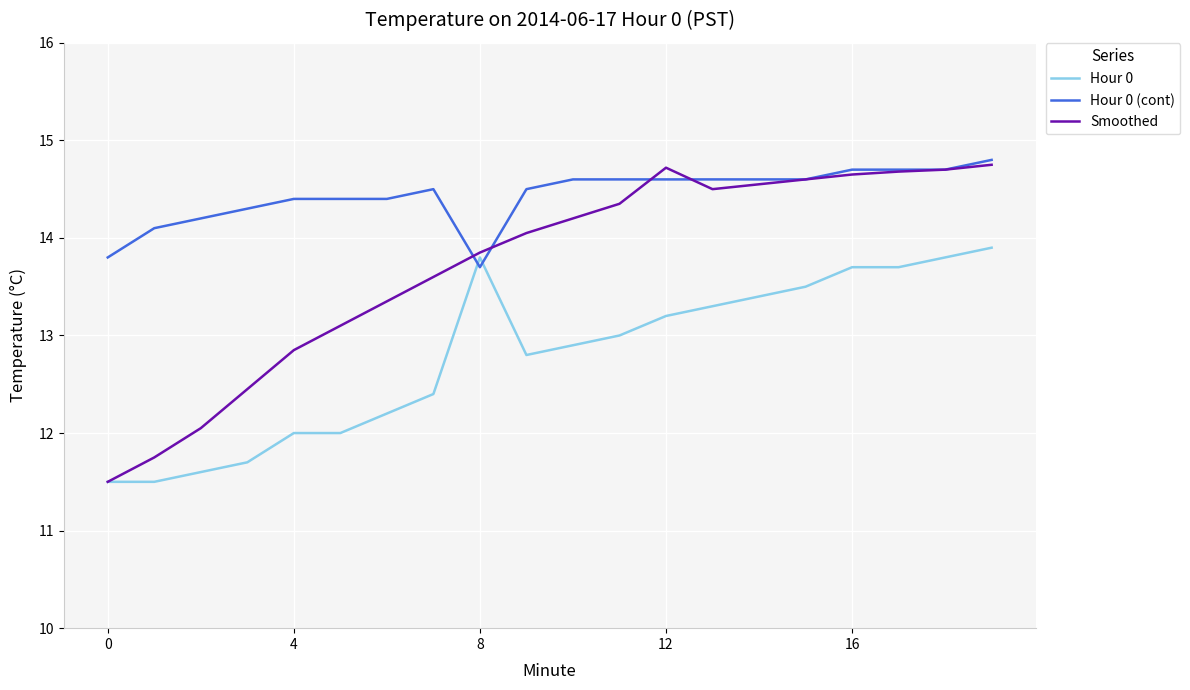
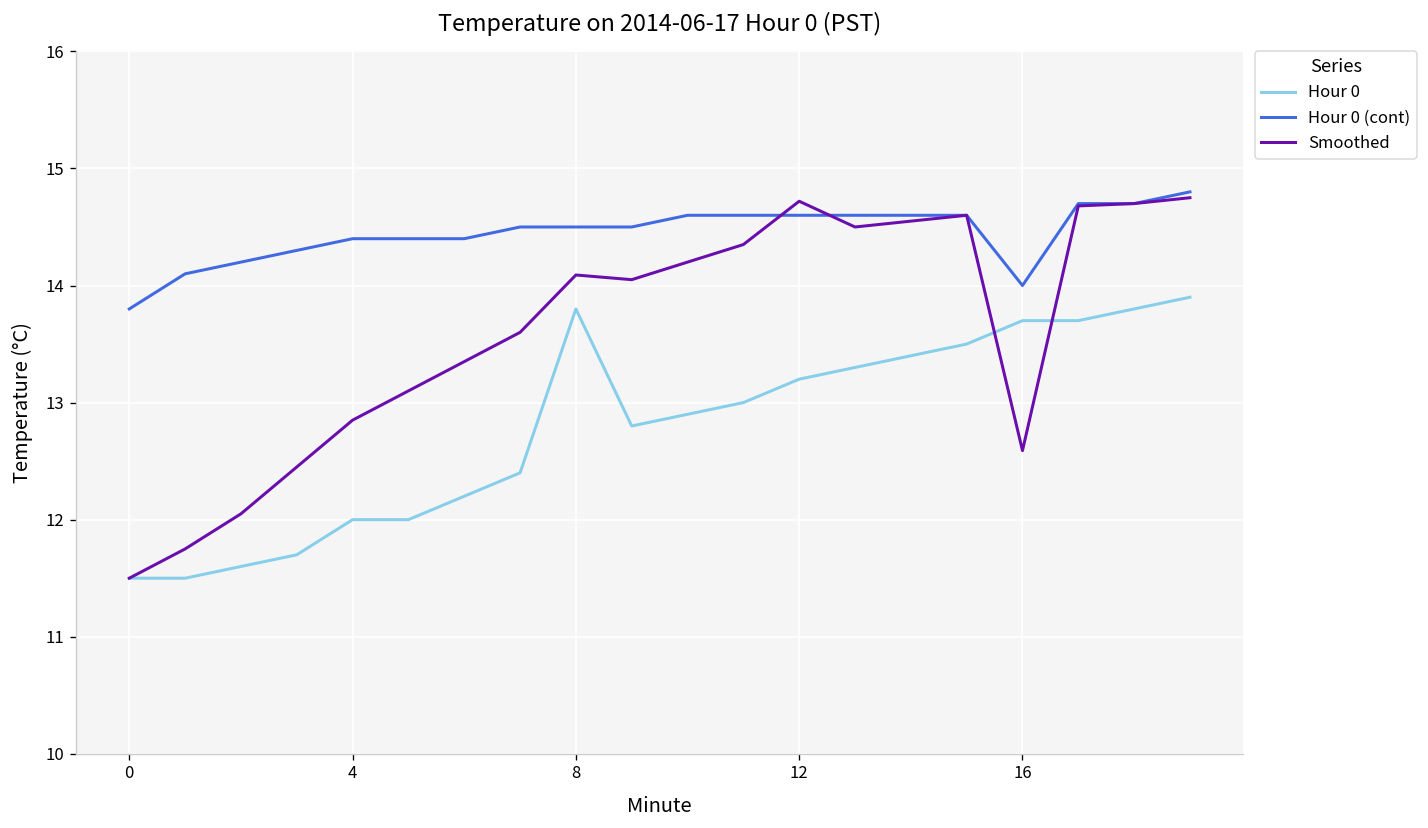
Hour 0 (cont), 8: 13.7 -> 14.5
Smoothed, 8: 13.9 -> 14.1
Hour 0 (cont), 16: 14.7 -> 14.0
Smoothed, 16: 14.7 -> 12.6
